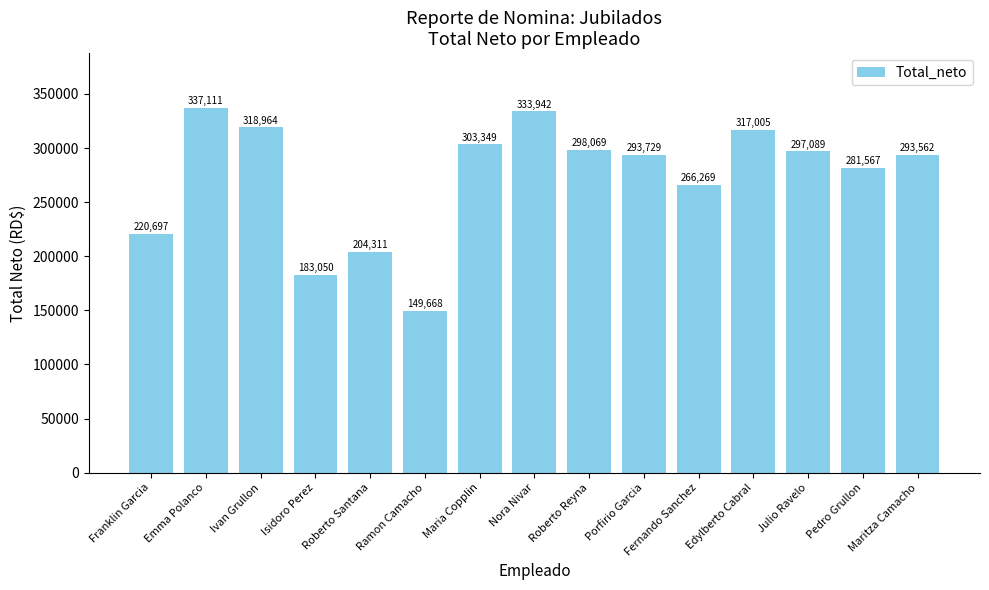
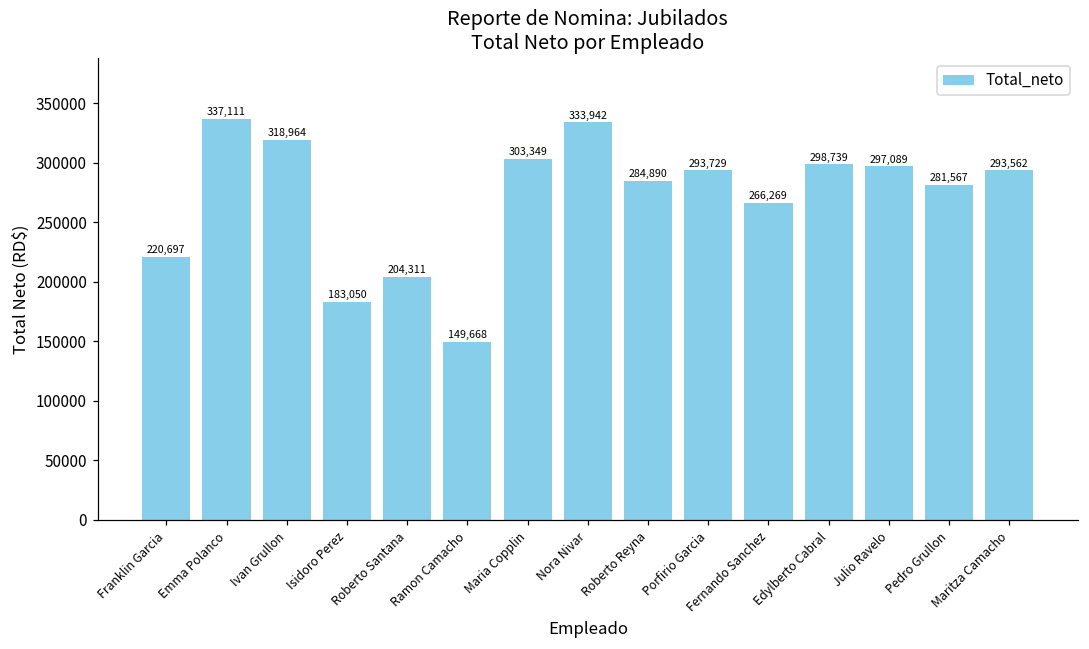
Roberto Reyna: 298,069 -> 284,890
Edylberto Cabral: 317,005 -> 298,739
